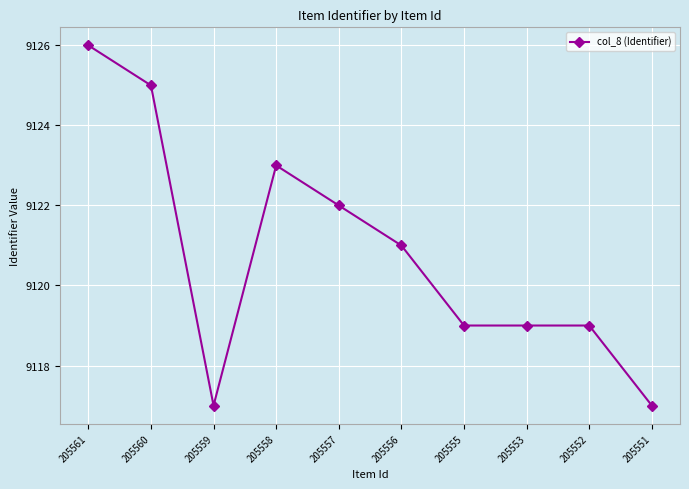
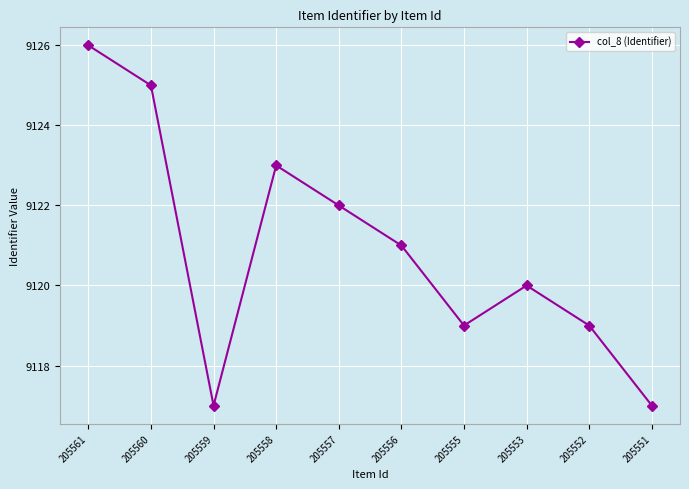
205553: 9119 -> 9120
